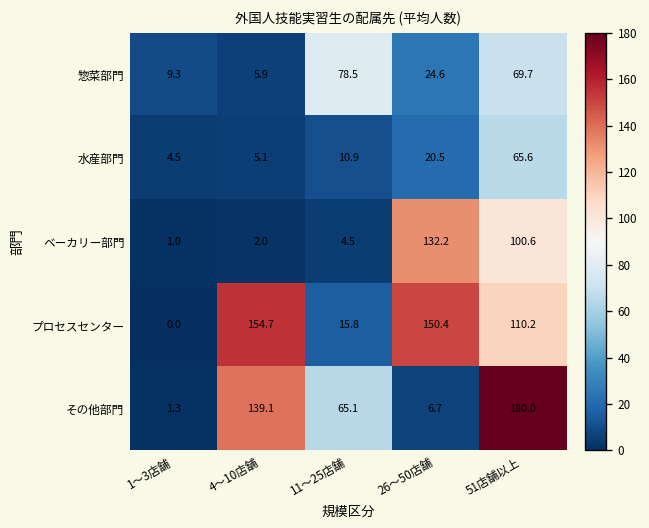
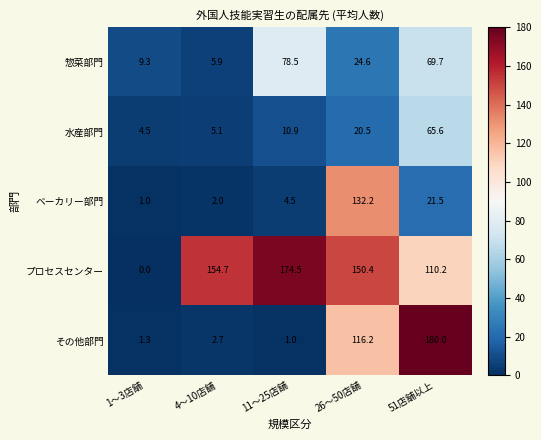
ベーカリー部門, 51店舗以上: 100.6 -> 21.5
プロセスセンター, 11〜25店舗: 15.8 -> 174.5
その他部門, 4〜10店舗: 139.1 -> 2.7
その他部門, 11〜25店舗: 65.1 -> 1.0
その他部門, 26〜50店舗: 6.7 -> 116.2
